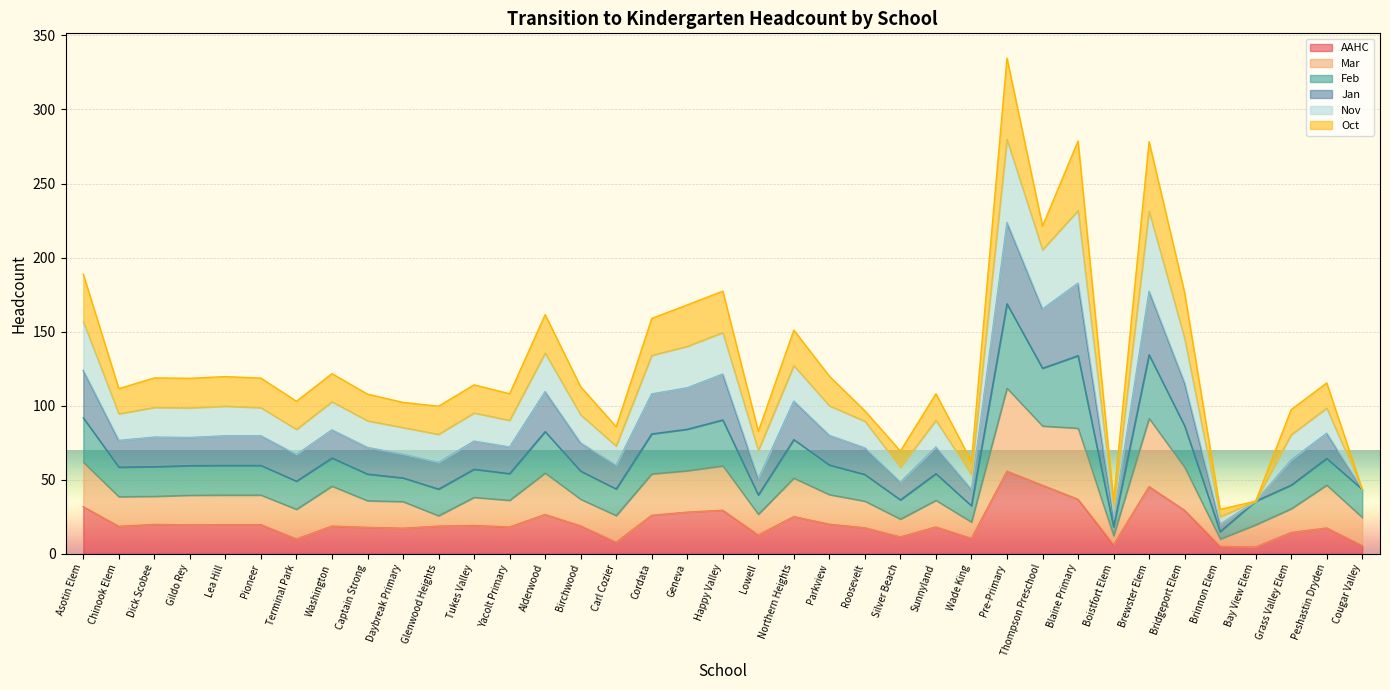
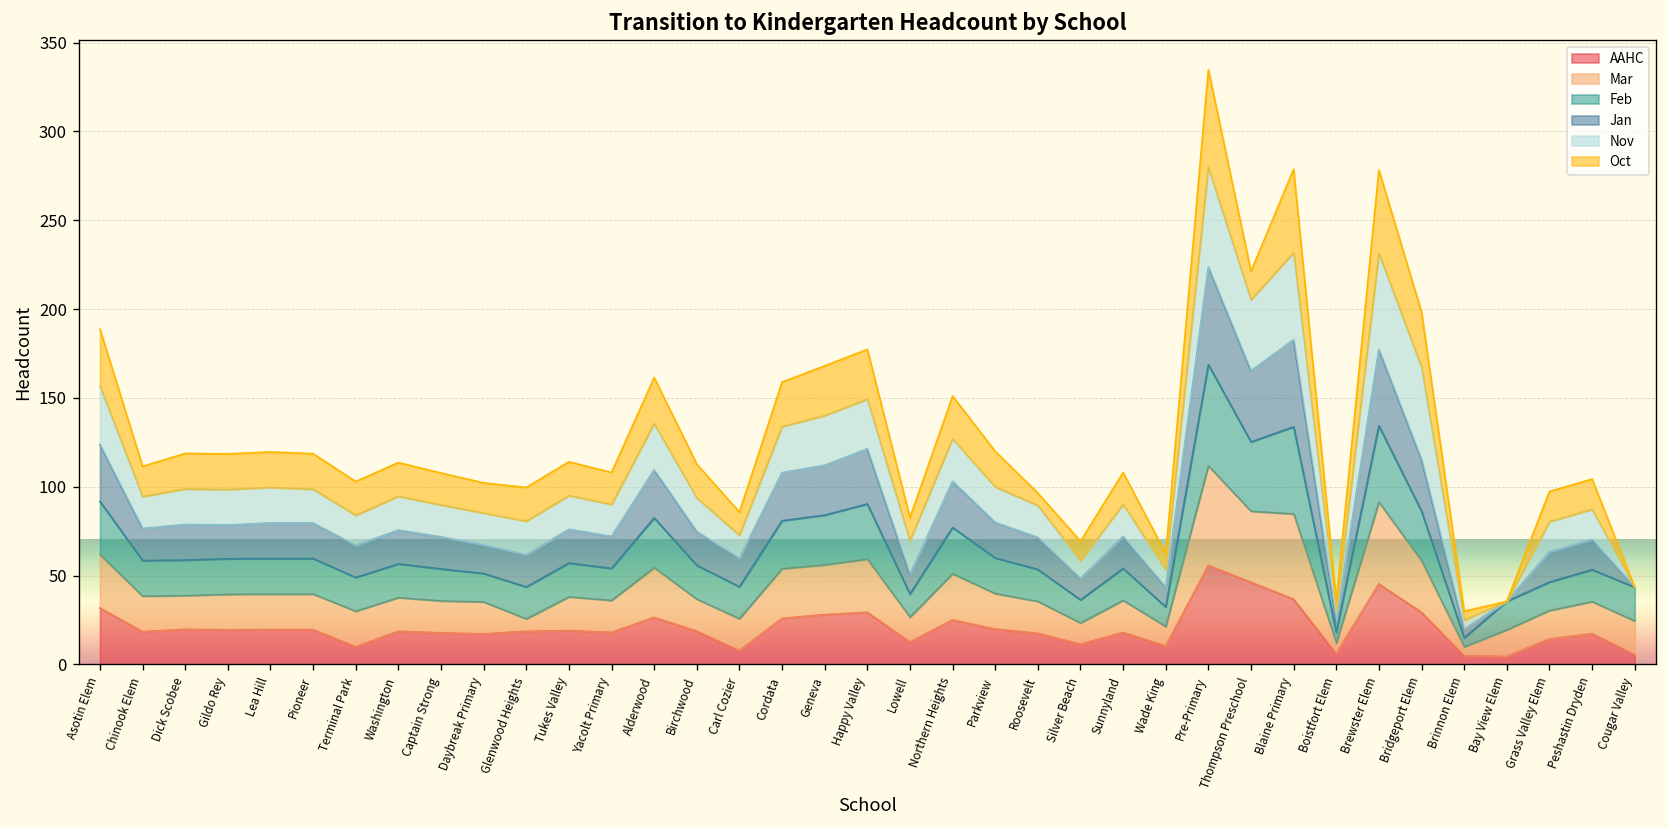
Mar, Washington: 27 -> 19
Nov, Bridgeport Elem: 30 -> 52
Mar, Peshastin Dryden: 29 -> 18
